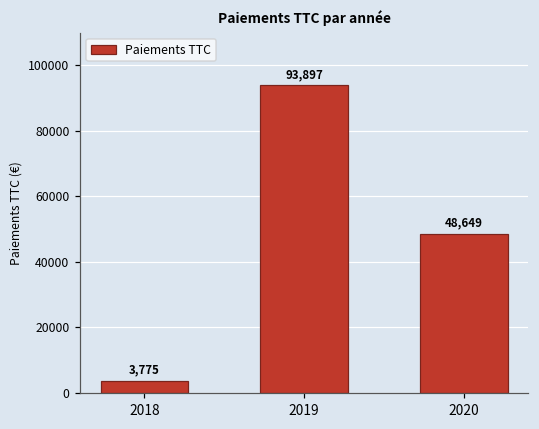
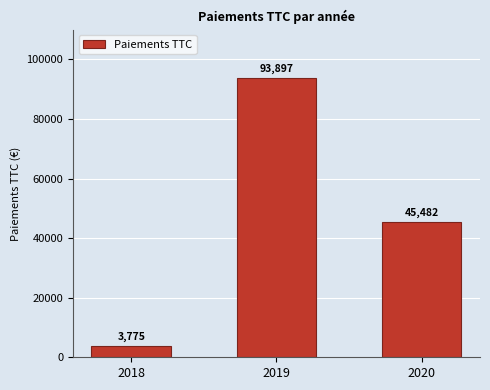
2020: 48,649 -> 45,482
